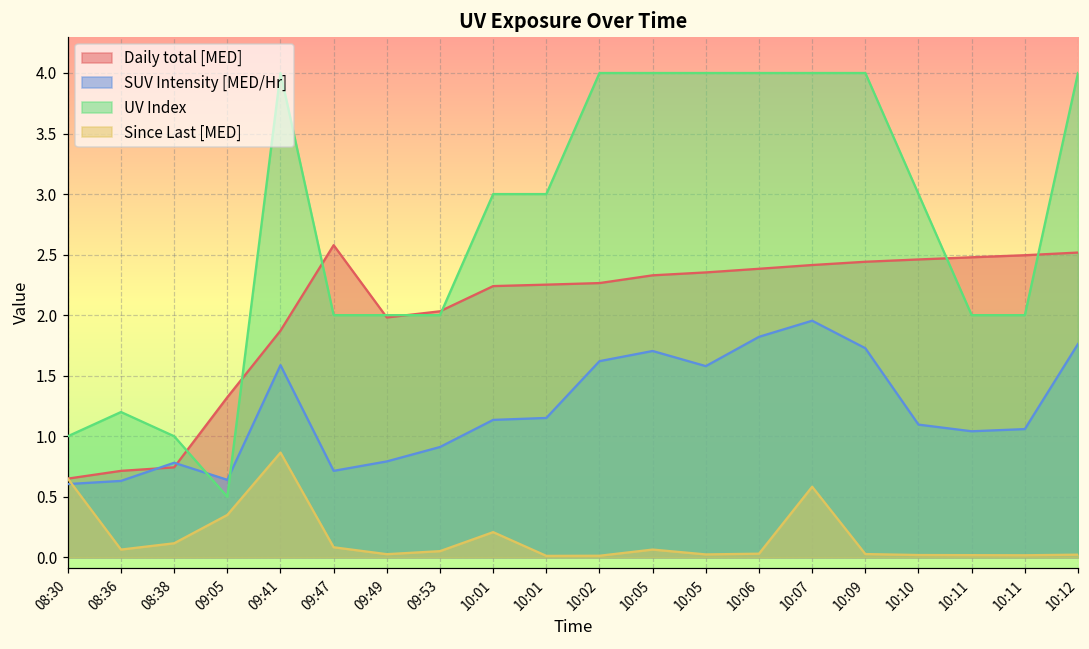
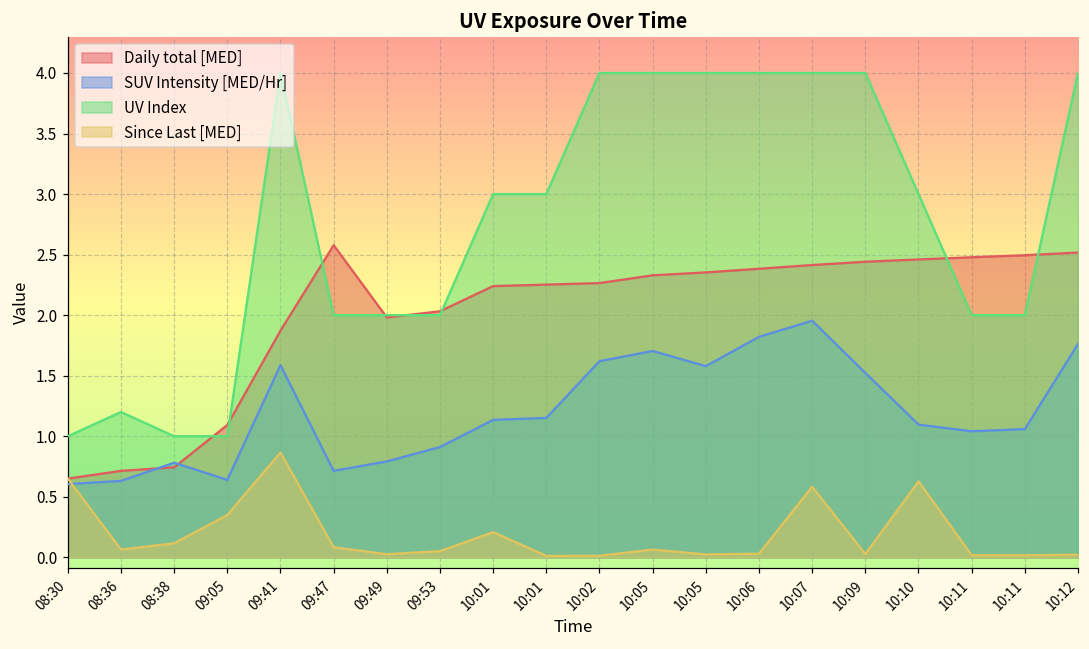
Daily total [MED], 09:05: 1.32 -> 1.09
UV Index, 09:05: 0.5 -> 1.0
SUV Intensity [MED/Hr], 10:09: 1.73 -> 1.52
Since Last [MED], 10:10: 0.02 -> 0.63
